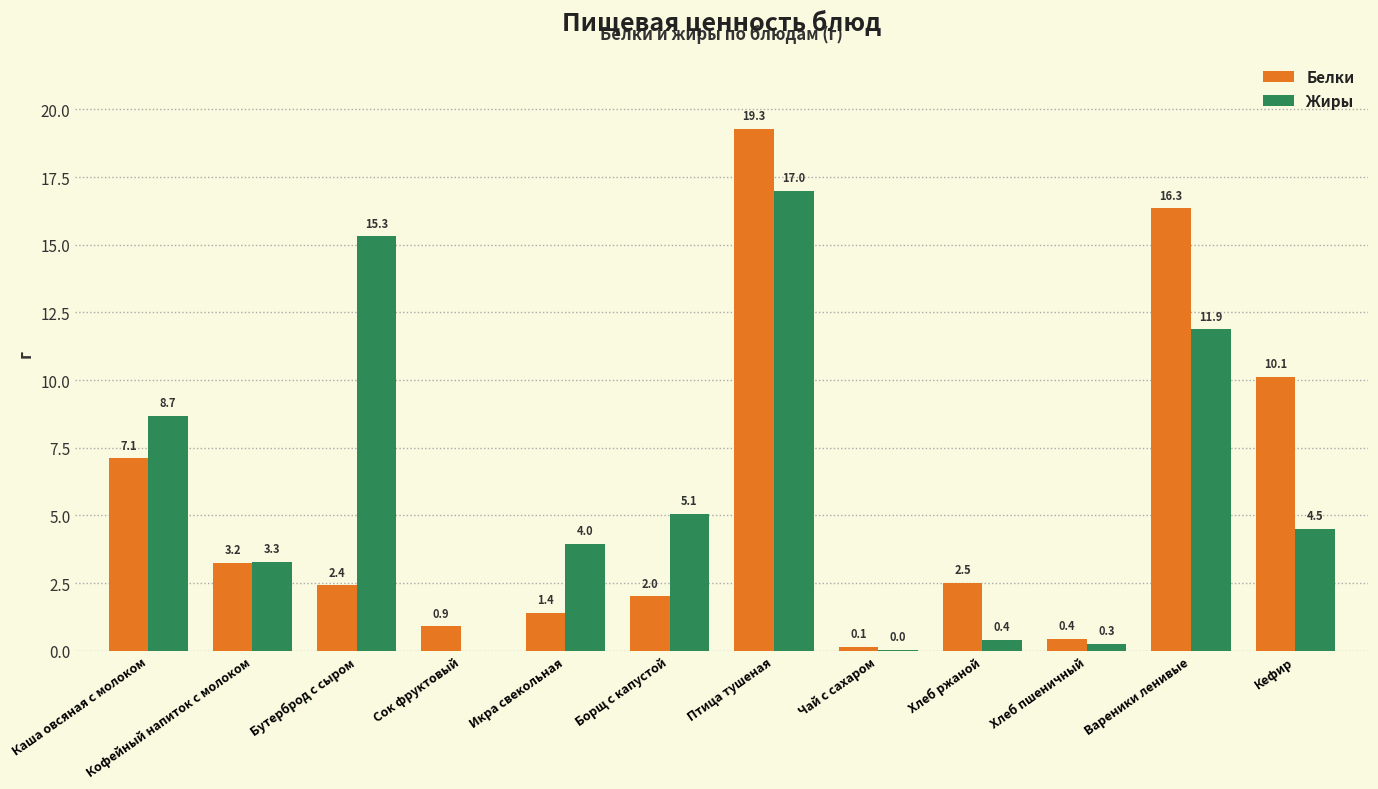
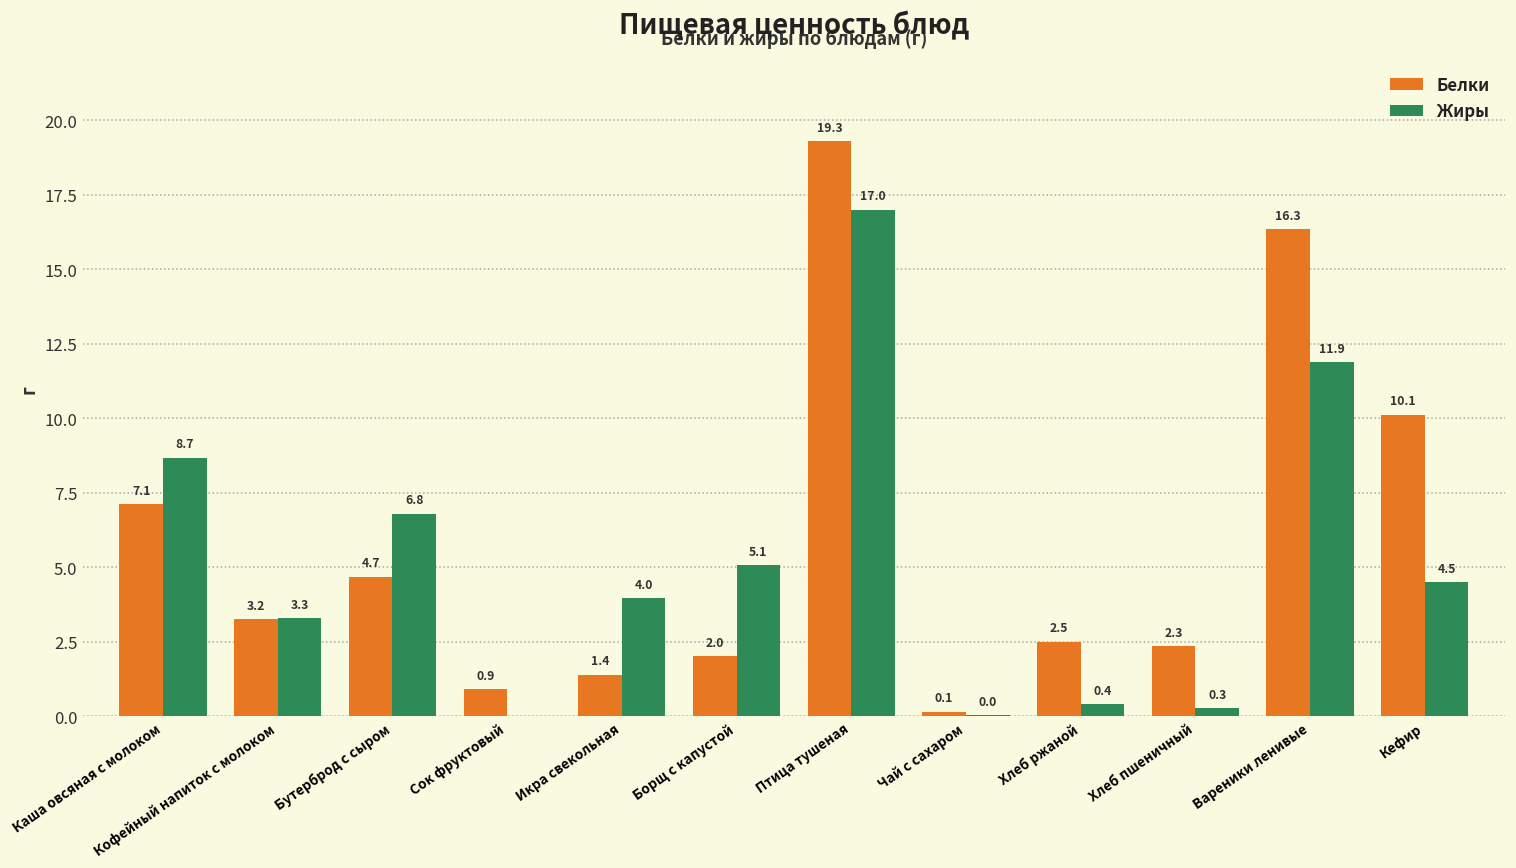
Белки, Бутерброд с сыром: 2.4 -> 4.7
Жиры, Бутерброд с сыром: 15.3 -> 6.8
Белки, Хлеб пшеничный: 0.4 -> 2.3
